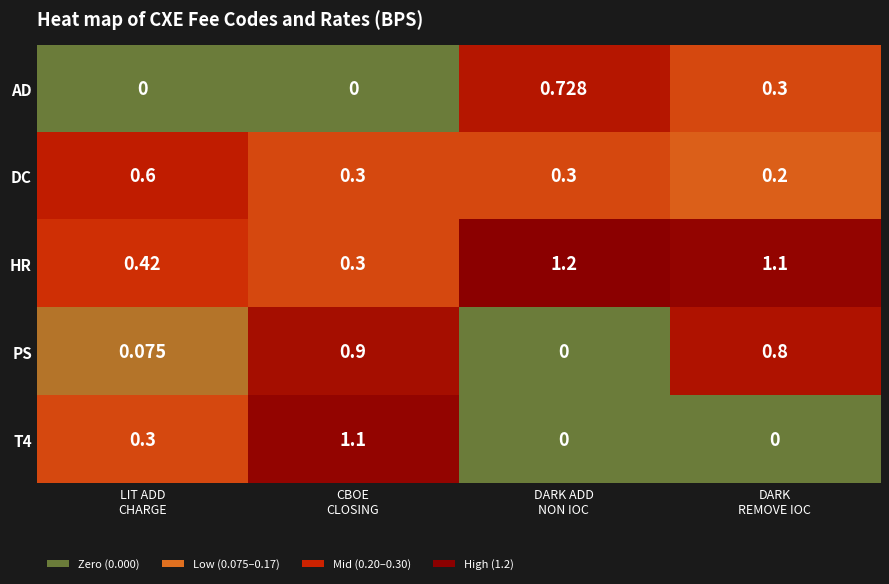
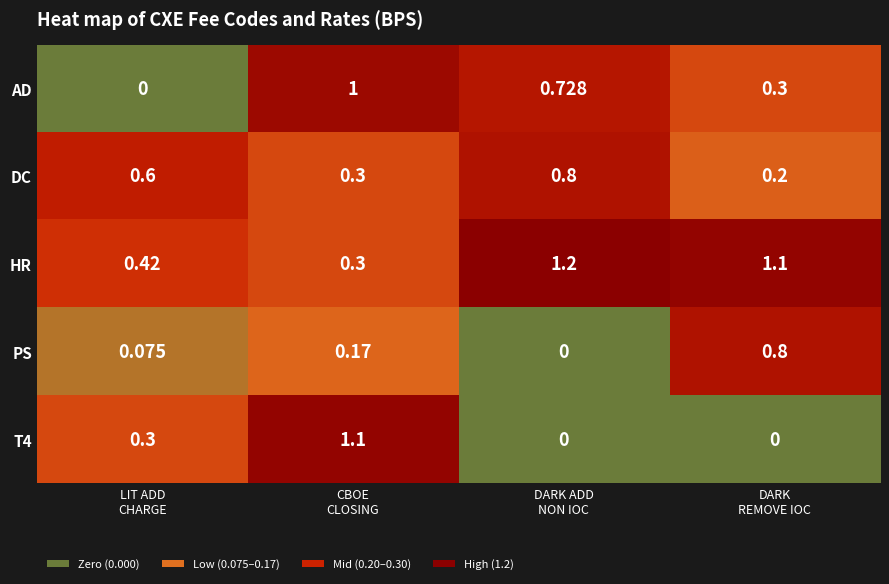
AD, CBOE CLOSING: 0 -> 1
DC, DARK ADD NON IOC: 0.3 -> 0.8
PS, CBOE CLOSING: 0.9 -> 0.17
